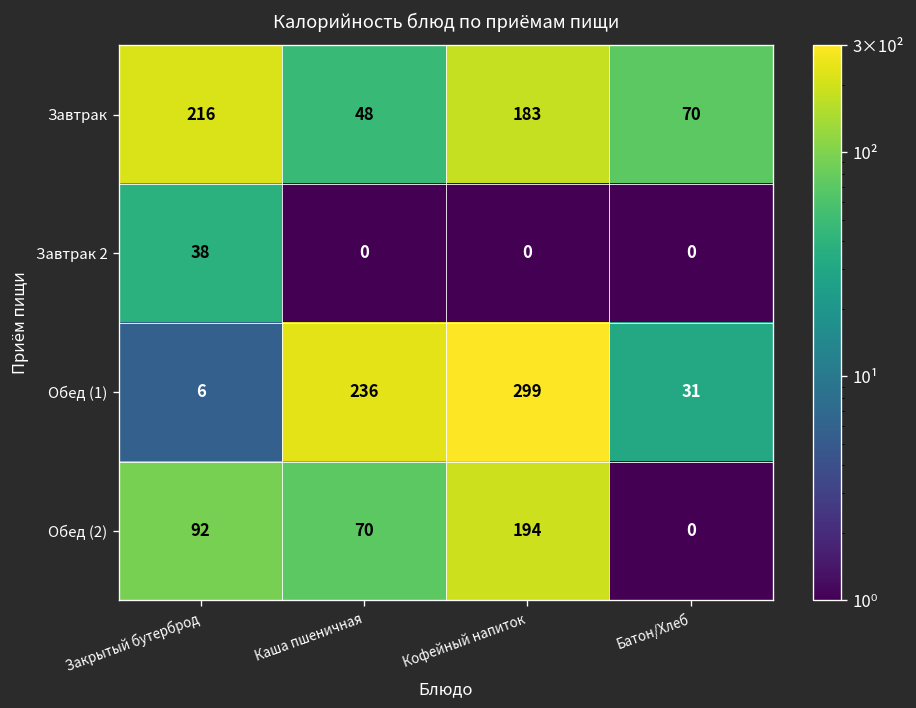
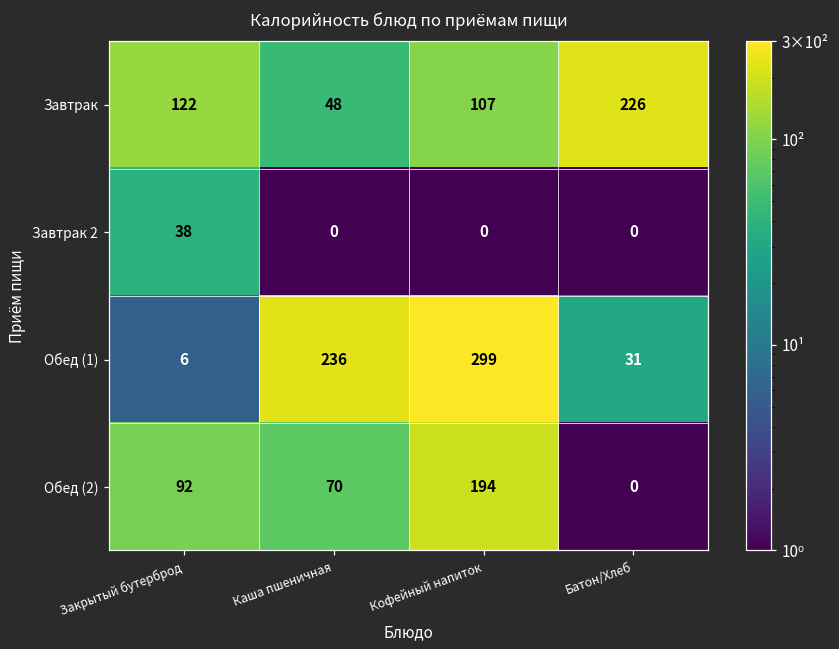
Завтрак, Закрытый бутерброд: 216 -> 122
Завтрак, Кофейный напиток: 183 -> 107
Завтрак, Батон/Хлеб: 70 -> 226
